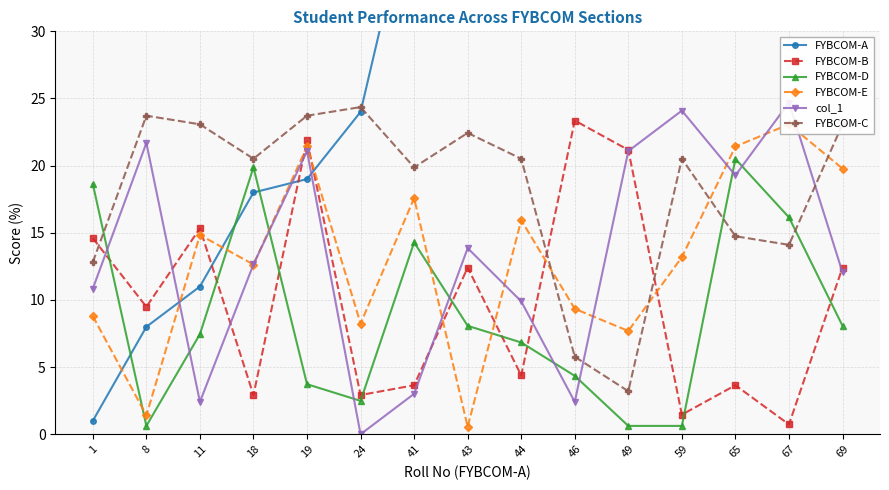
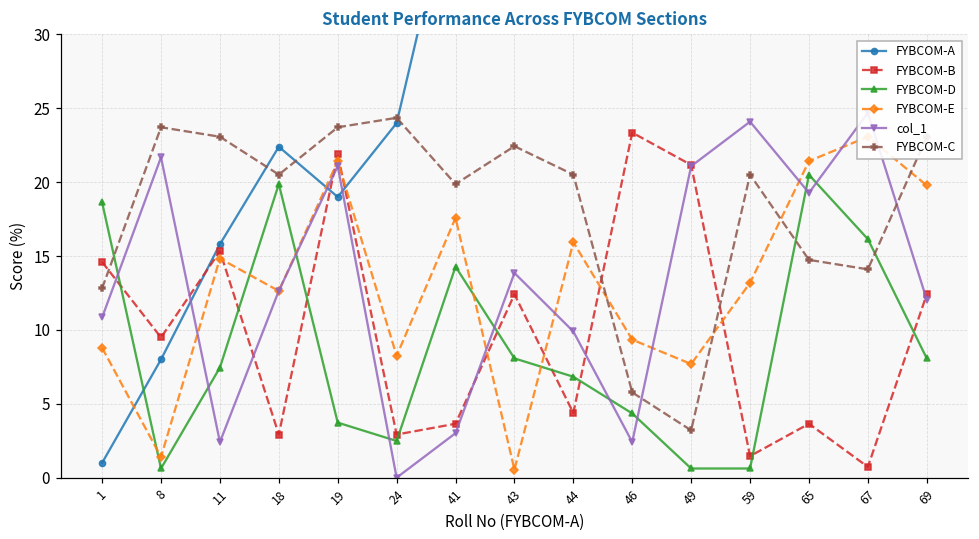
FYBCOM-A, 11: 11.0 -> 15.8
FYBCOM-A, 18: 18.0 -> 22.4
